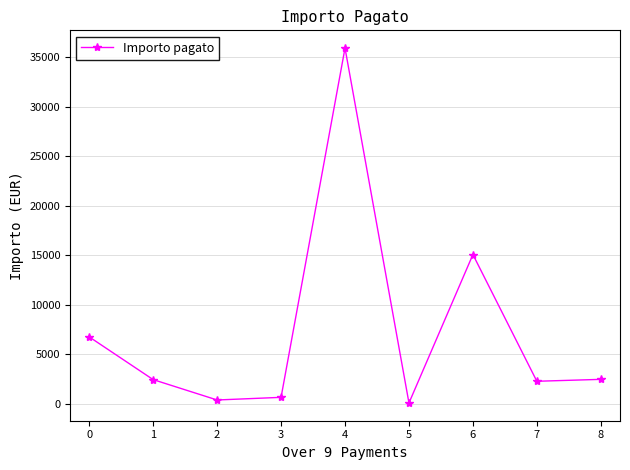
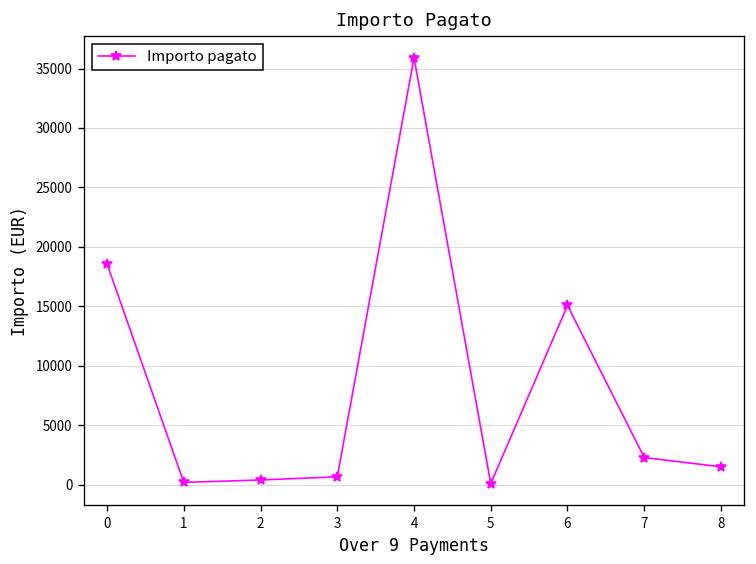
0: 7000 -> 19000
1: 2000 -> 0
8: 2500 -> 1500
